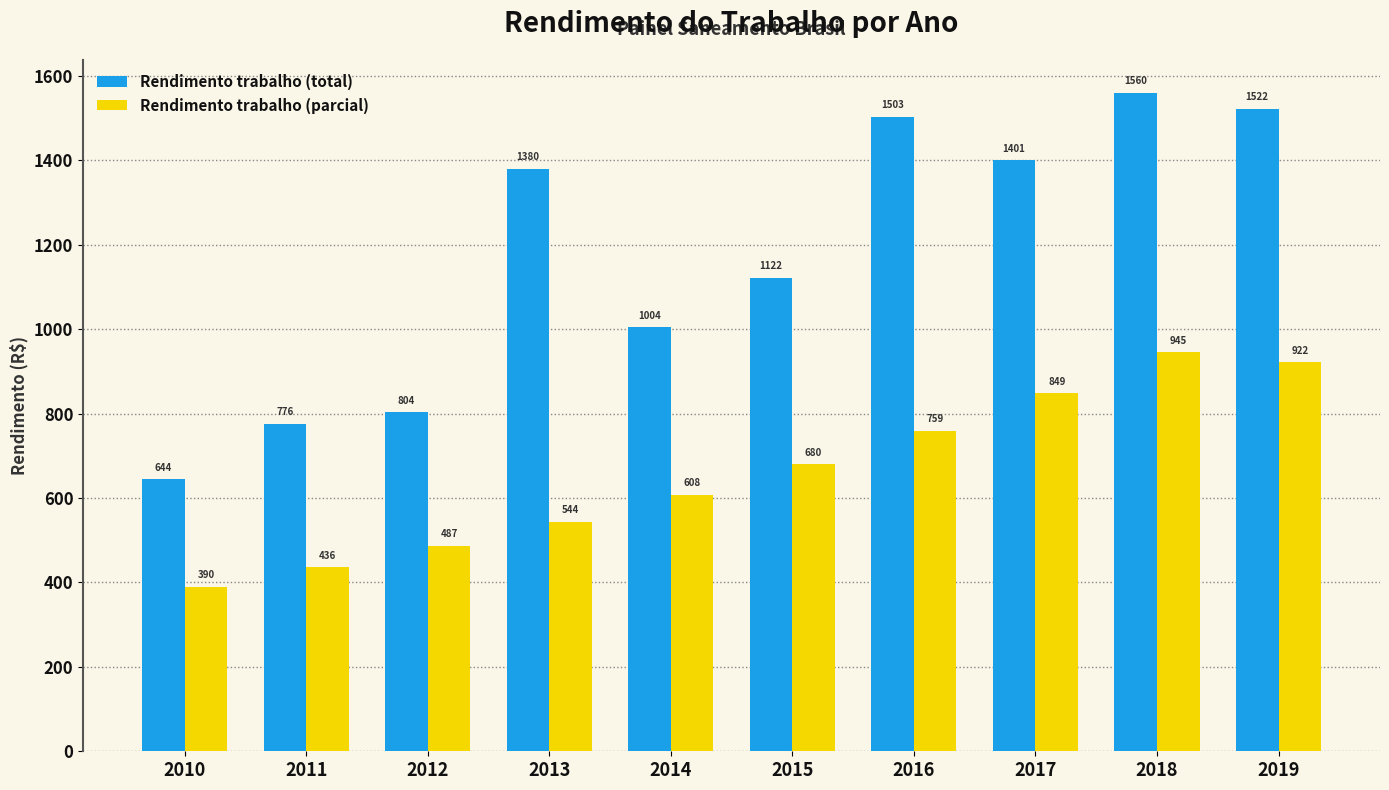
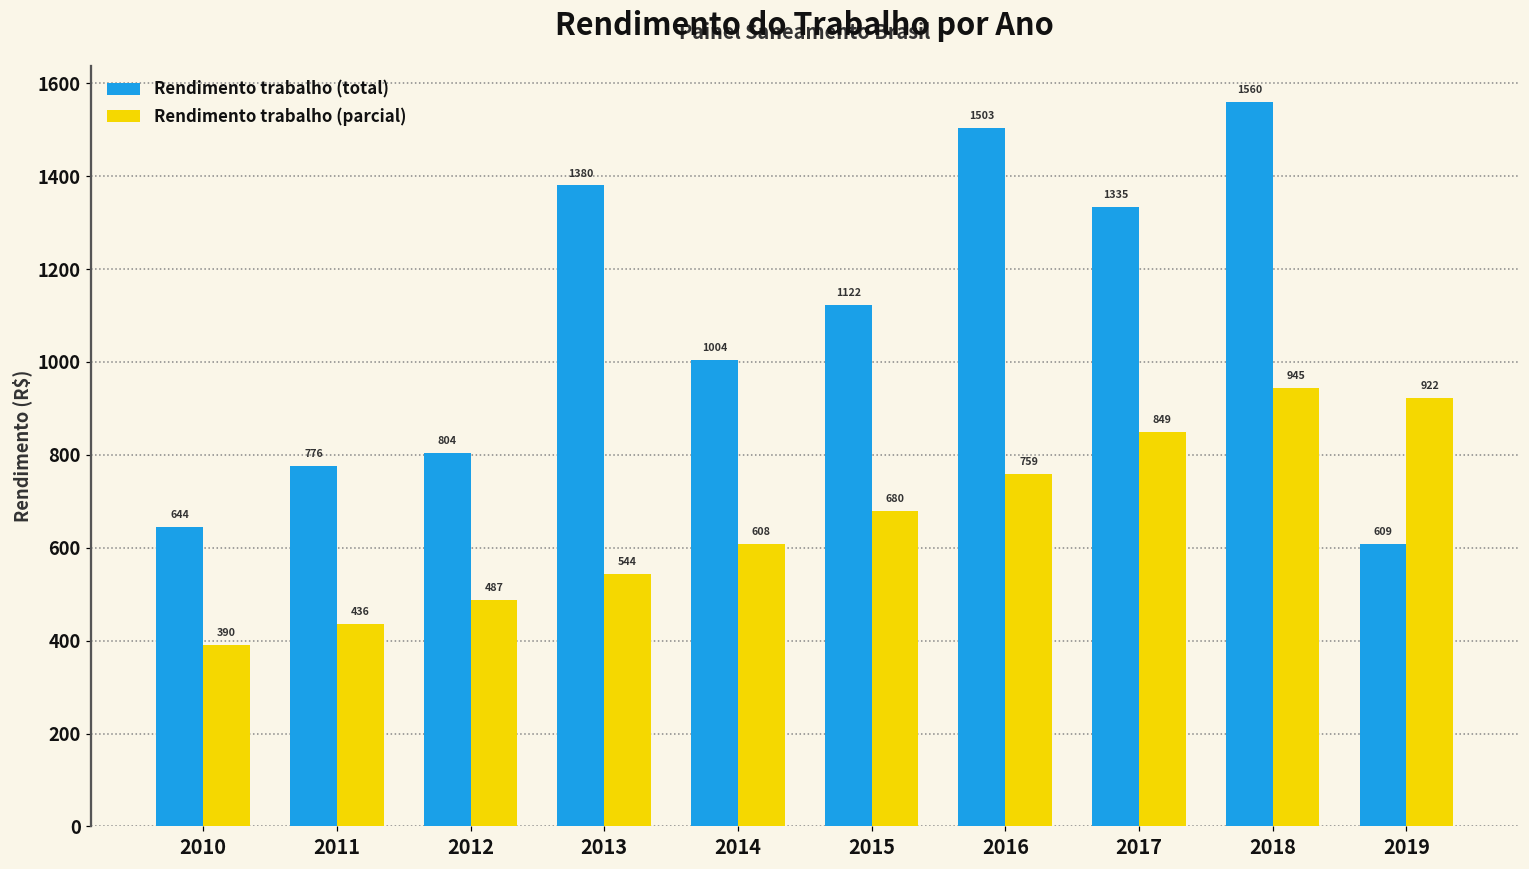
Rendimento trabalho (total), 2017: 1401 -> 1335
Rendimento trabalho (total), 2019: 1522 -> 609
